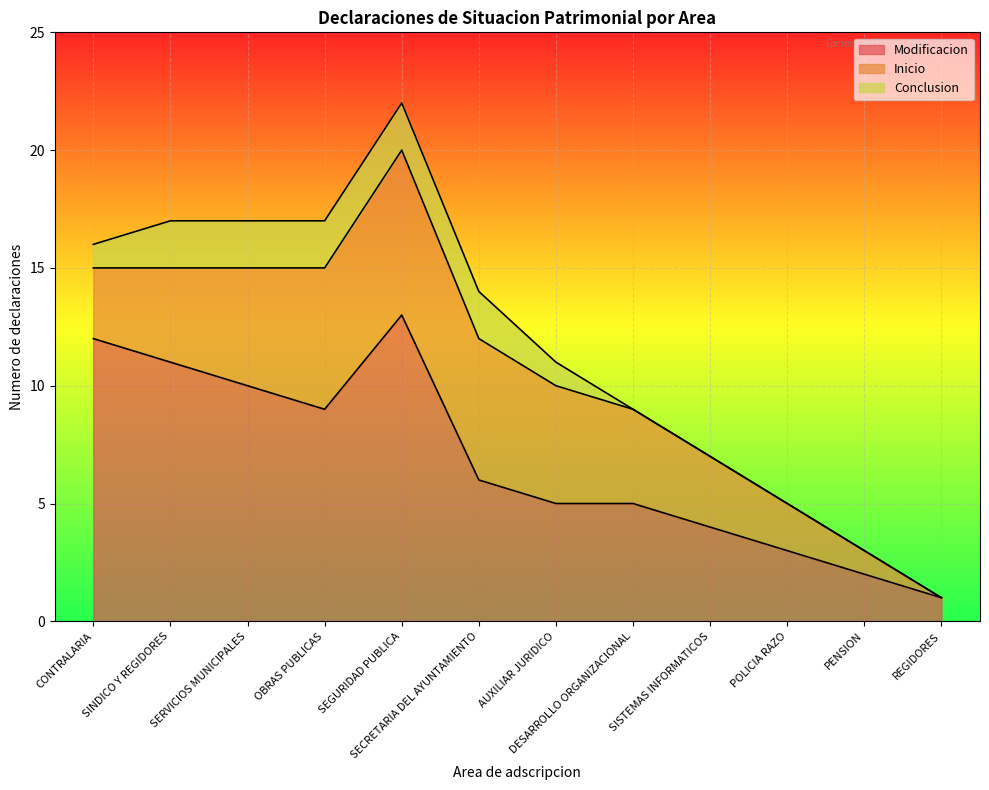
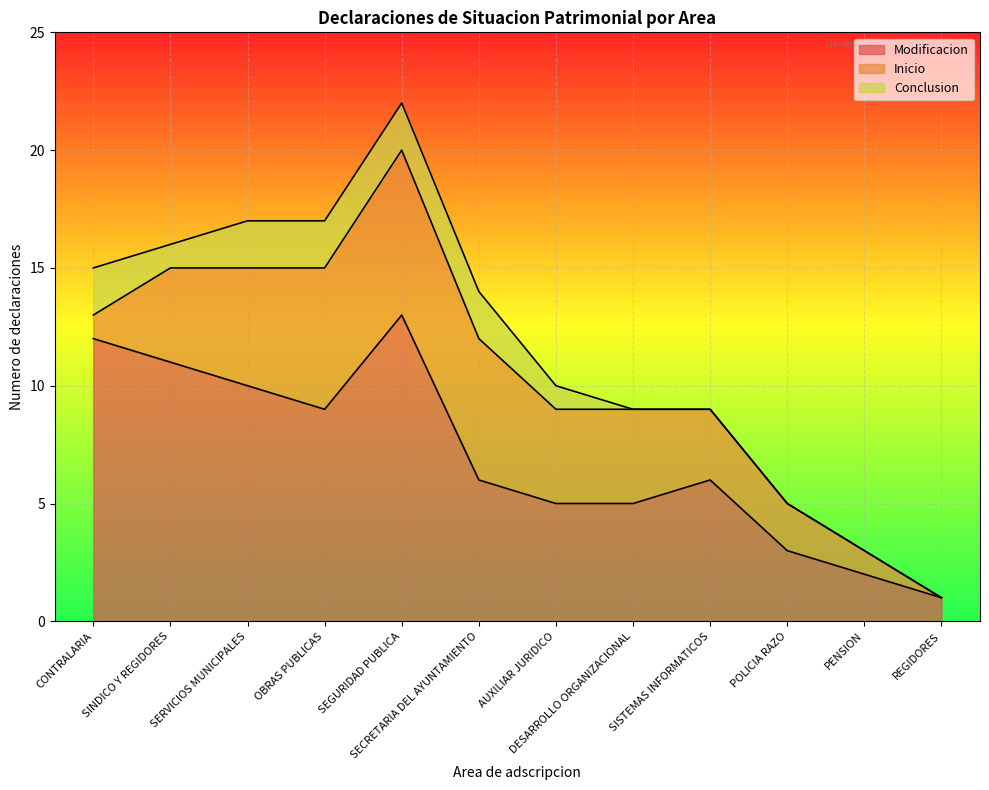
Inicio, CONTRALARIA: 3 -> 1
Conclusion, CONTRALARIA: 1 -> 2
Conclusion, SINDICO Y REGIDORES: 2 -> 1
Inicio, AUXILIAR JURIDICO: 5 -> 4
Modificacion, SISTEMAS INFORMATICOS: 4 -> 6
